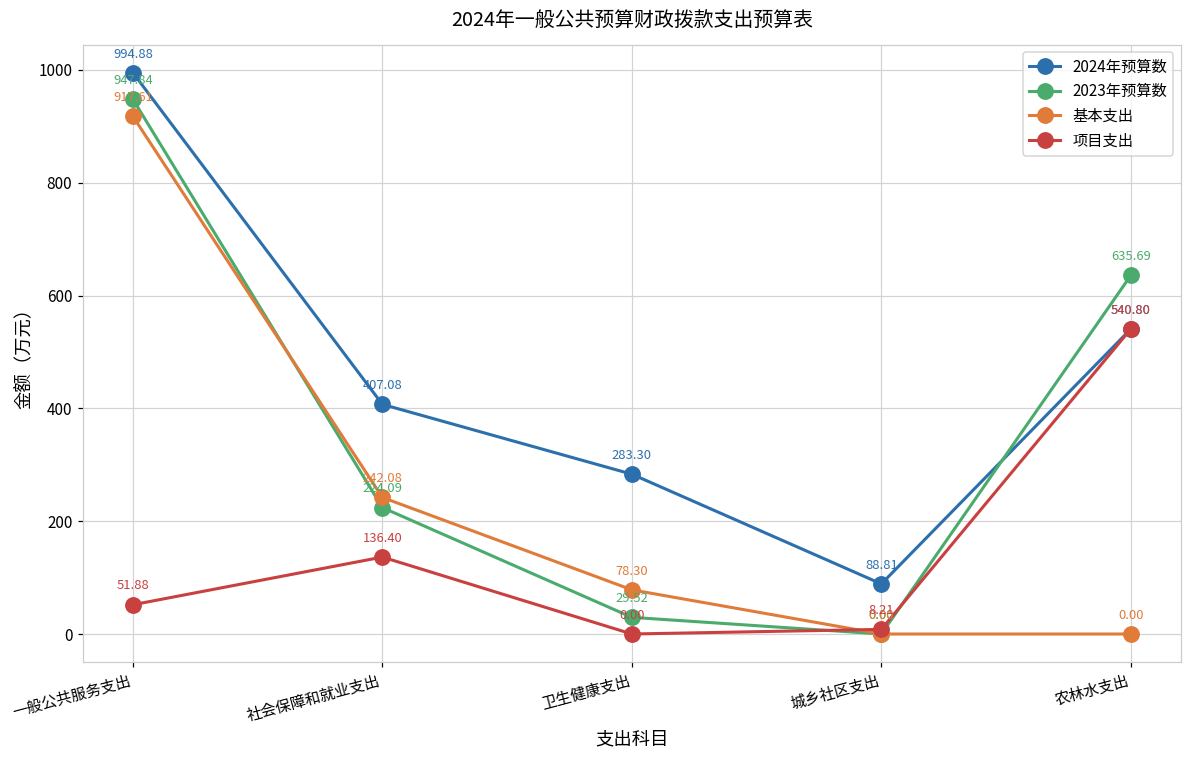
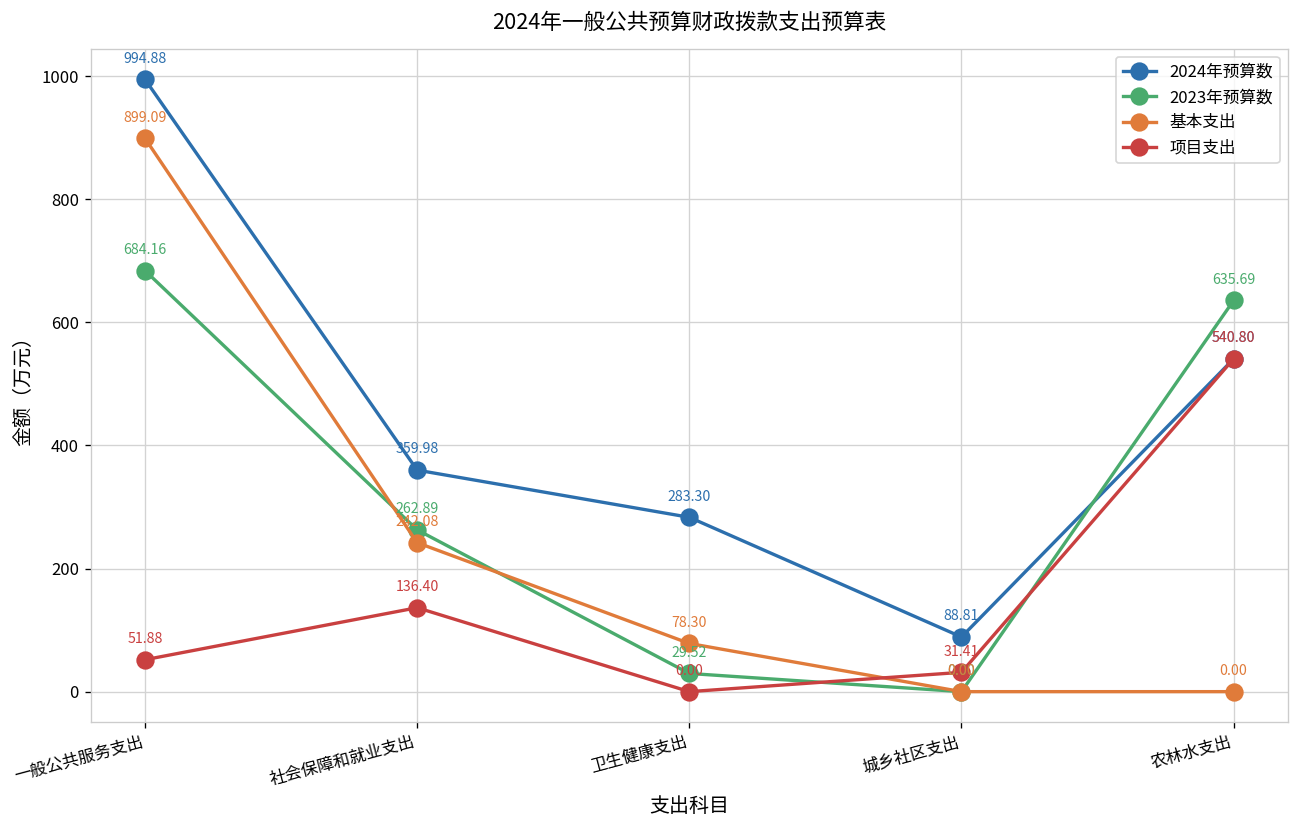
2023年预算数, 一般公共服务支出: 947.84 -> 684.16
基本支出, 一般公共服务支出: 917.61 -> 899.09
2024年预算数, 社会保障和就业支出: 407.08 -> 359.98
2023年预算数, 社会保障和就业支出: 224.09 -> 262.89
项目支出, 城乡社区支出: 8.21 -> 31.41
